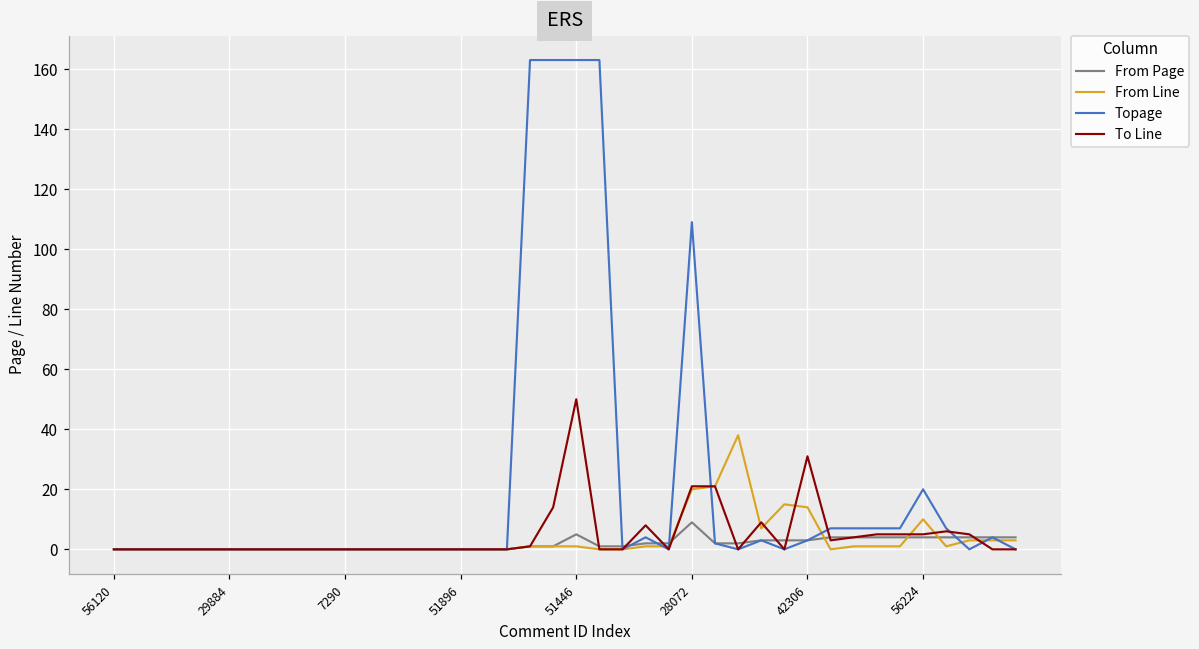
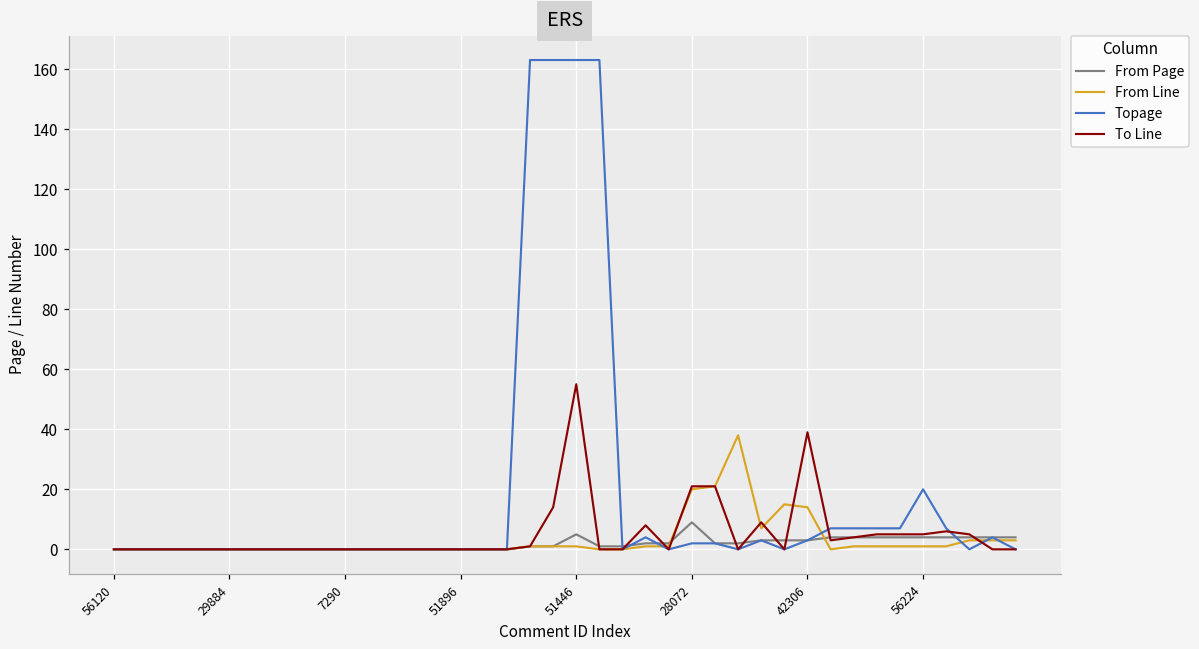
To Line, 51446: 50 -> 55
Topage, 28072: 109 -> 2
To Line, 42306: 31 -> 39
From Line, 56224: 10 -> 1
